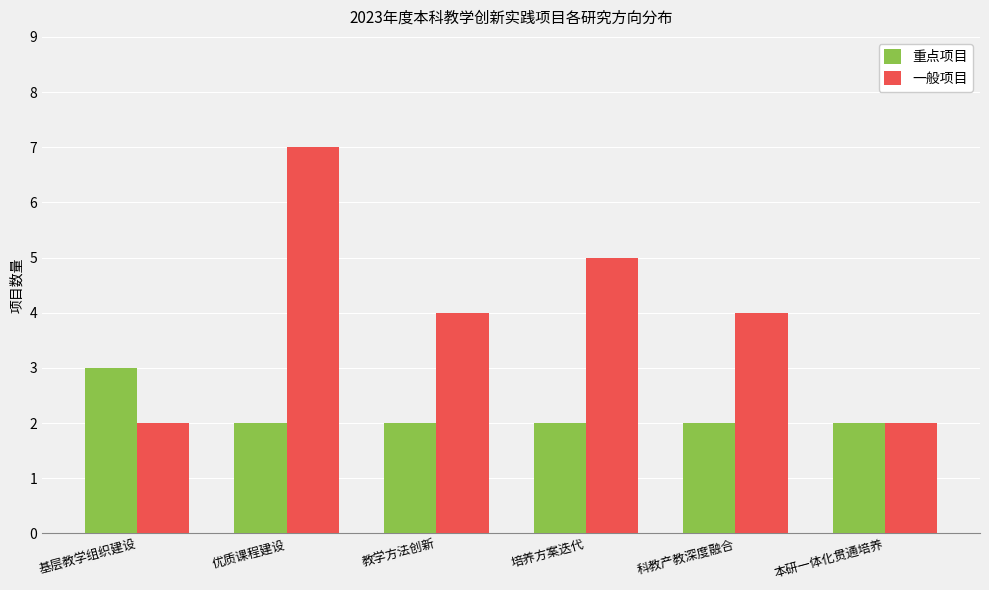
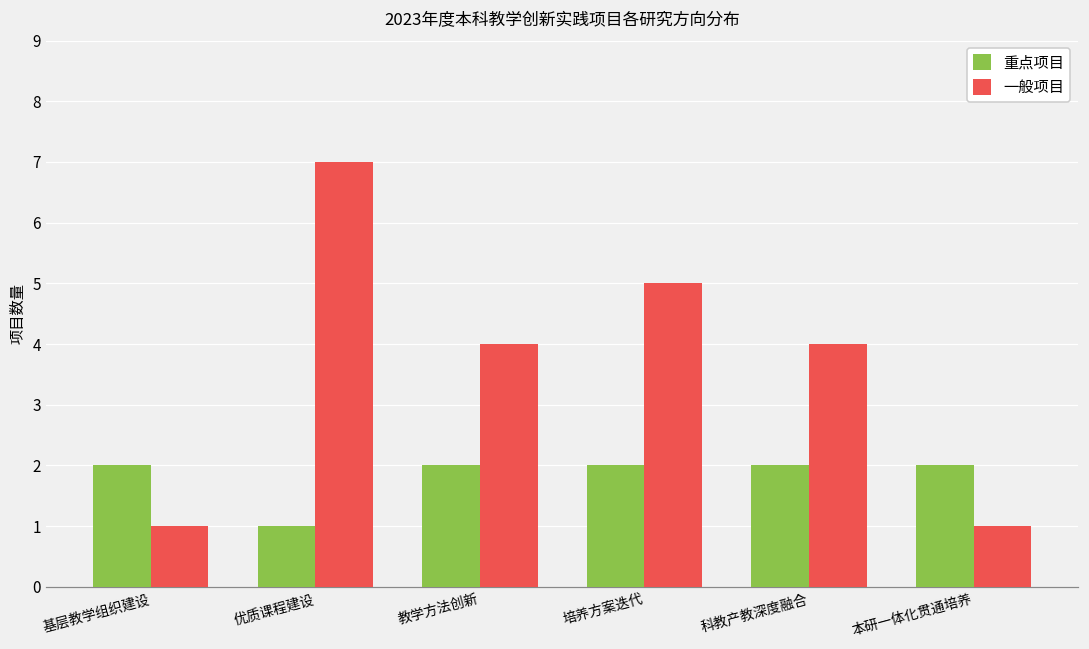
重点项目, 基层教学组织建设: 3 -> 2
一般项目, 基层教学组织建设: 2 -> 1
重点项目, 优质课程建设: 2 -> 1
一般项目, 本研一体化贯通培养: 2 -> 1
